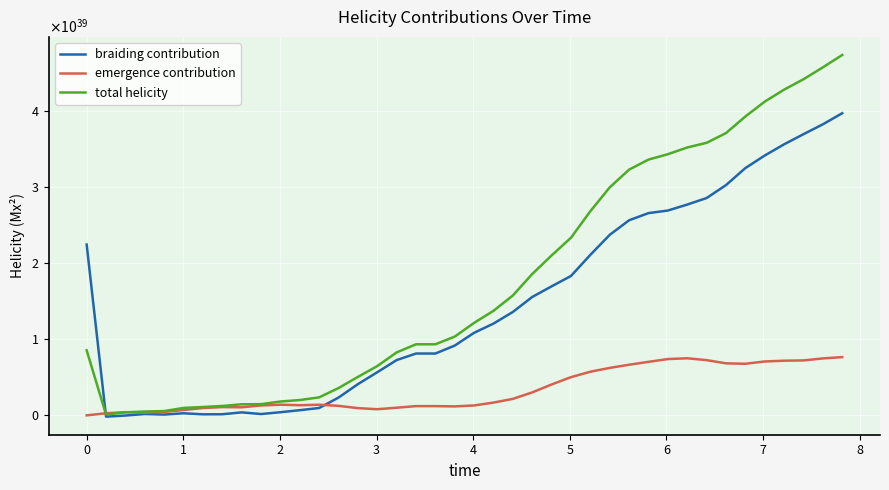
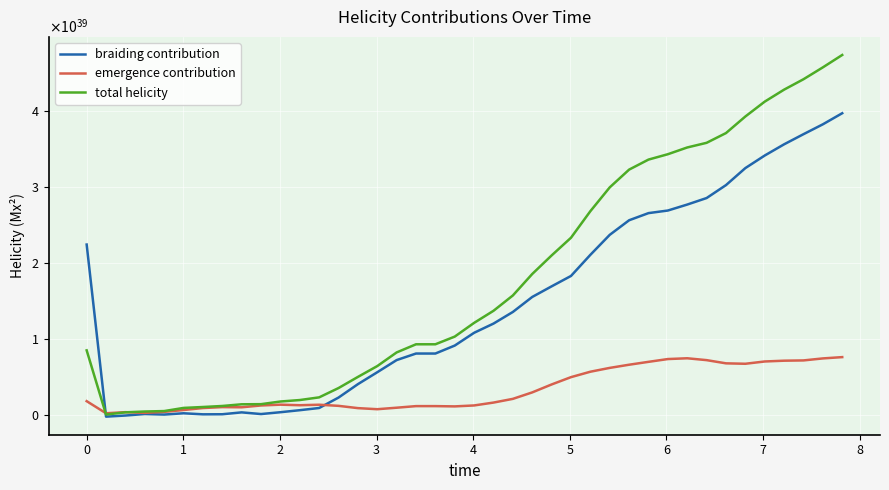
emergence contribution, 0: 0 -> 200000000000000000000000000000000000000
